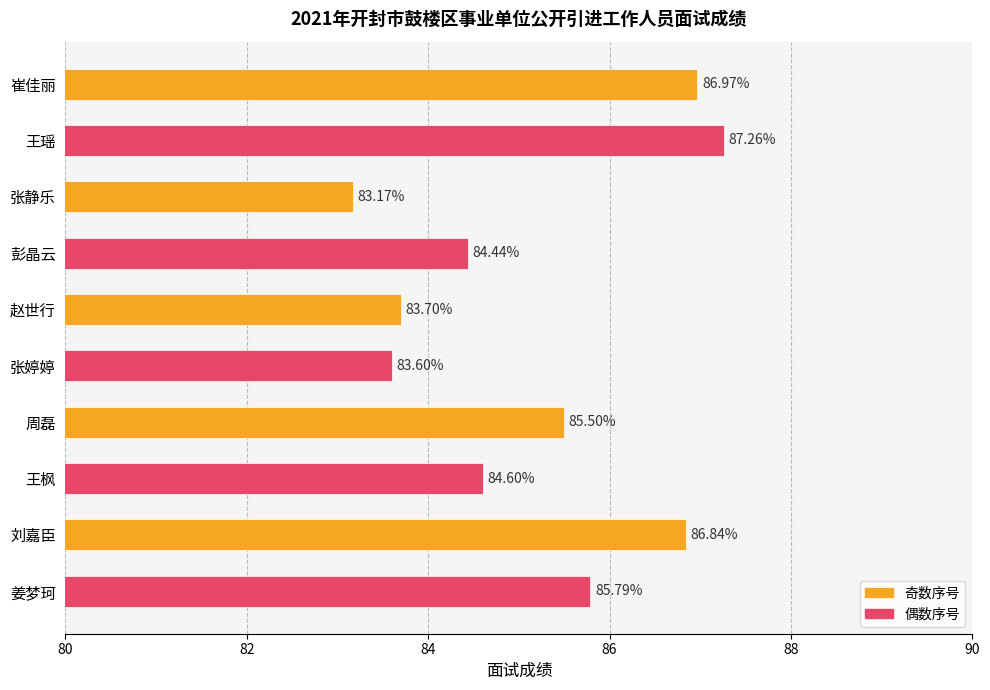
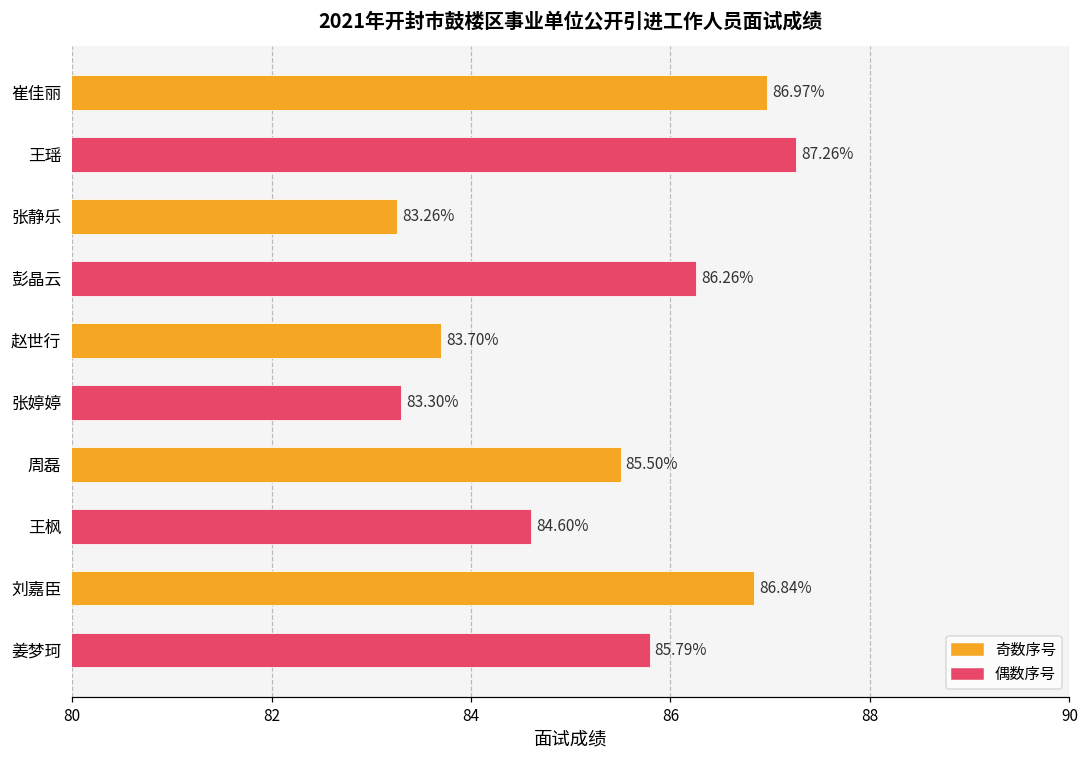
张静乐: 83.17% -> 83.26%
彭晶云: 84.44% -> 86.26%
张婷婷: 83.60% -> 83.30%
